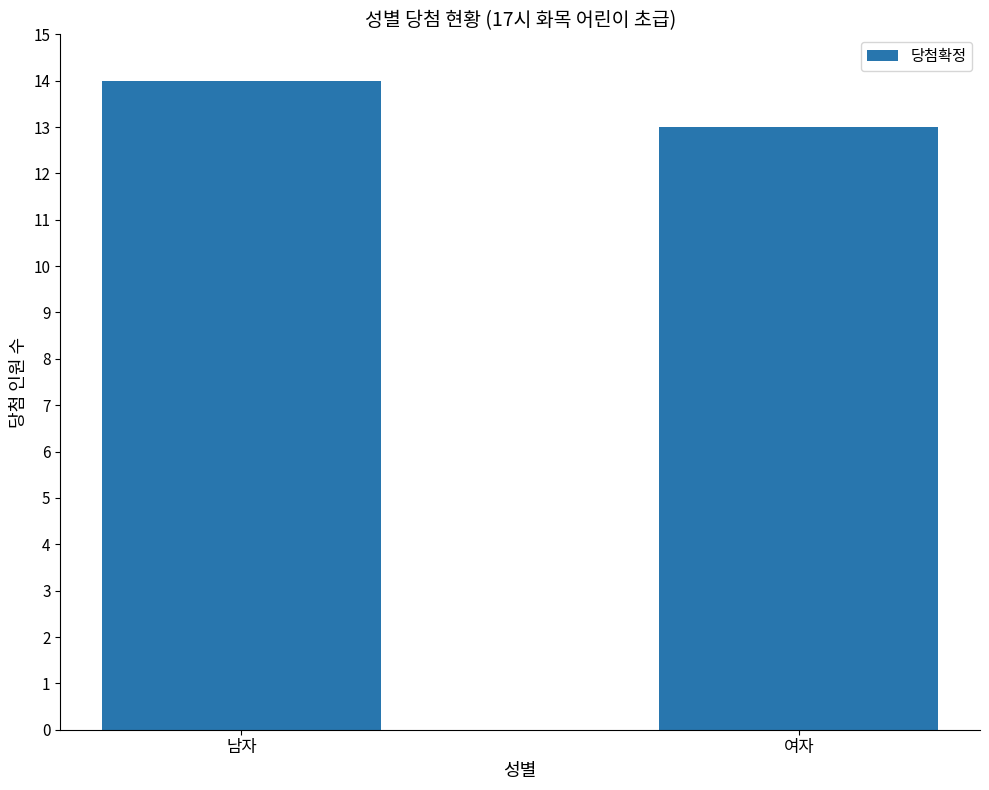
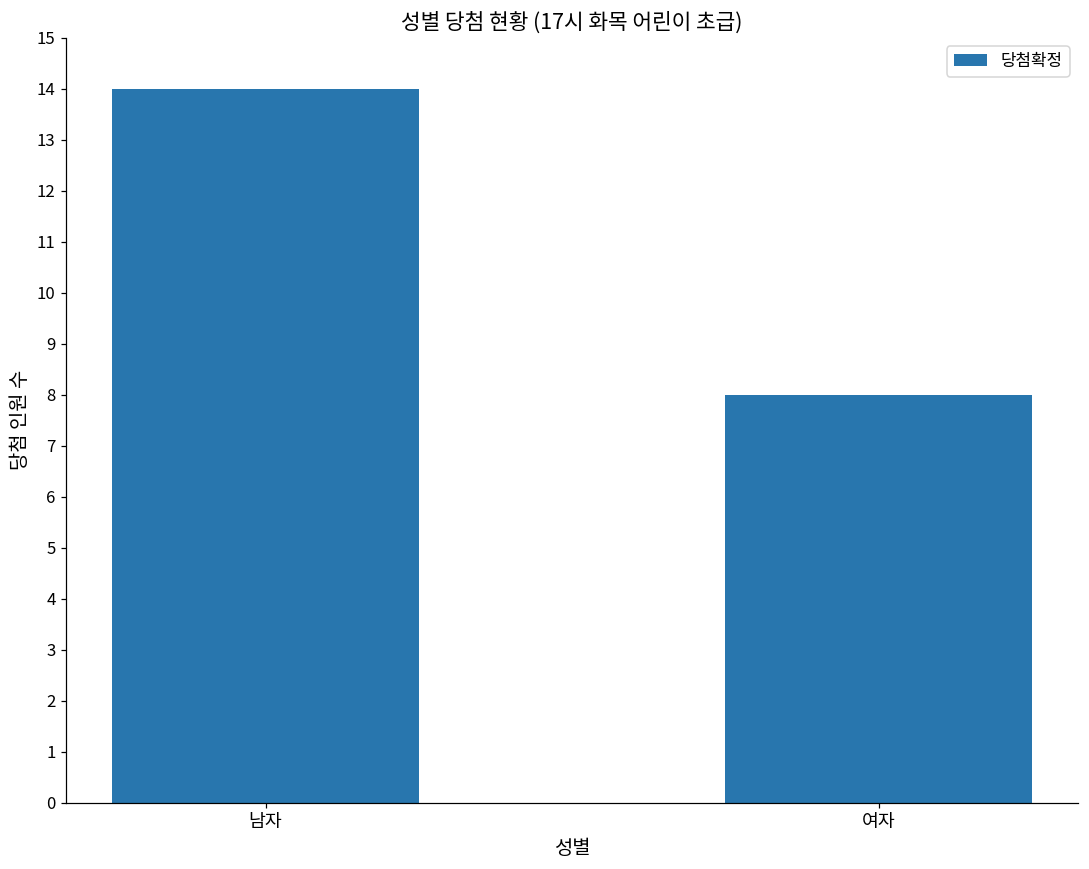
여자: 13 -> 8
